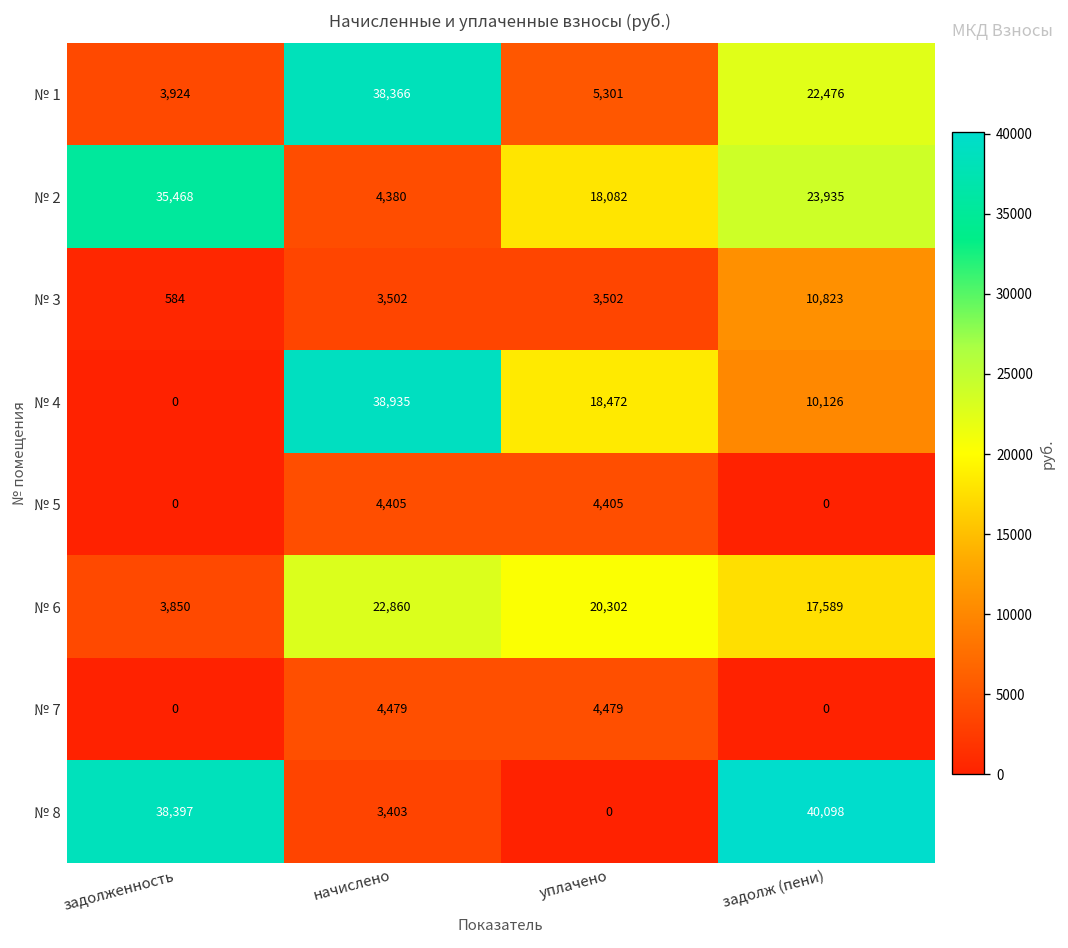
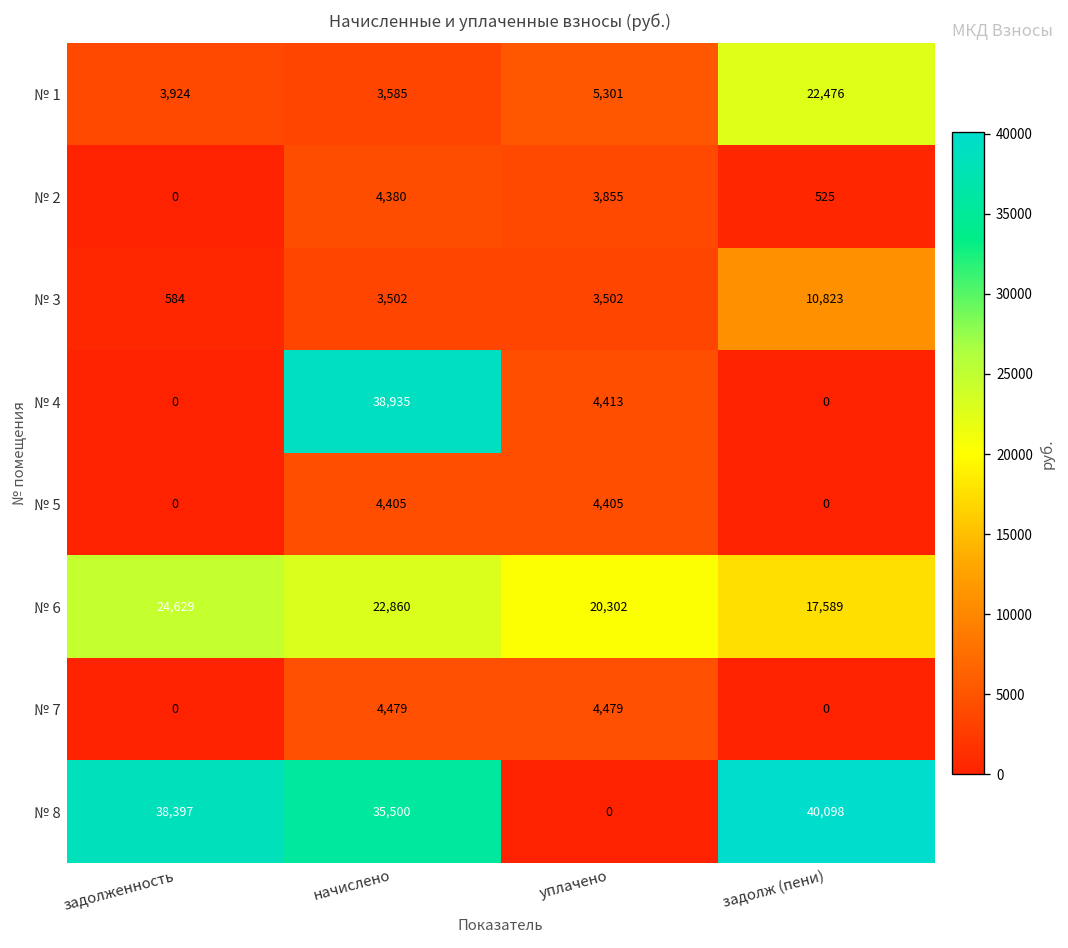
№ 1, начислено: 38,366 -> 3,585
№ 2, задолженность: 35,468 -> 0
№ 2, уплачено: 18,082 -> 3,855
№ 2, задолж (пени): 23,935 -> 525
№ 4, уплачено: 18,472 -> 4,413
№ 4, задолж (пени): 10,126 -> 0
№ 6, задолженность: 3,850 -> 24,629
№ 8, начислено: 3,403 -> 35,500
